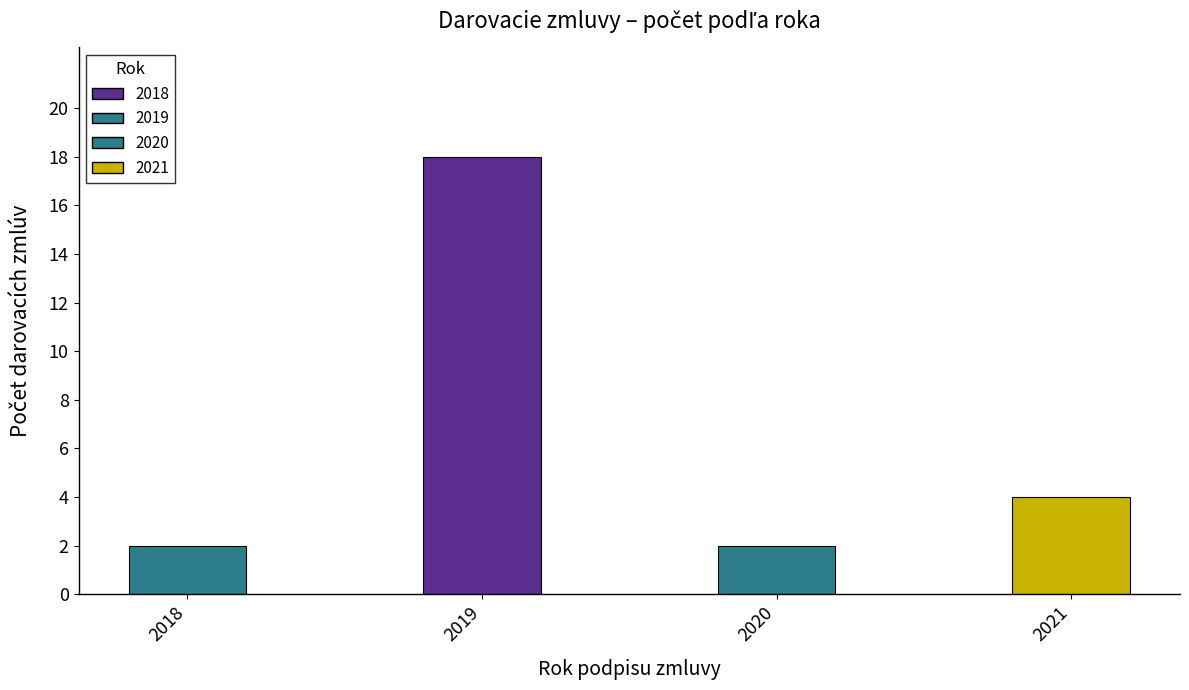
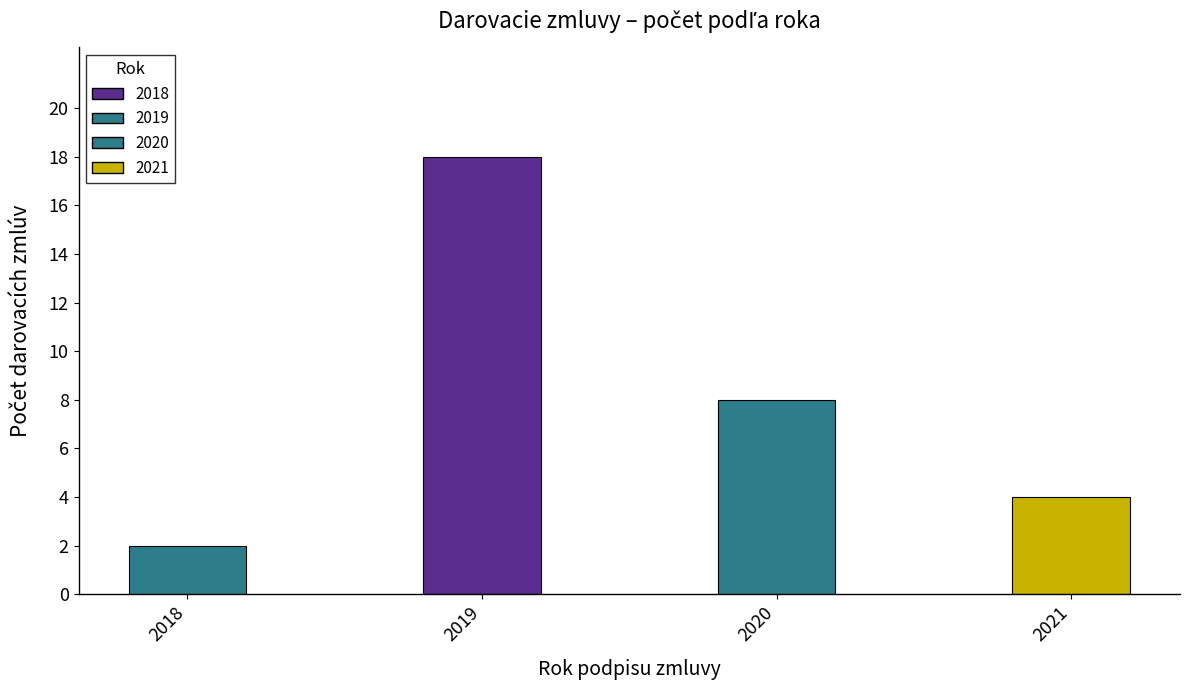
2020: 2 -> 8
